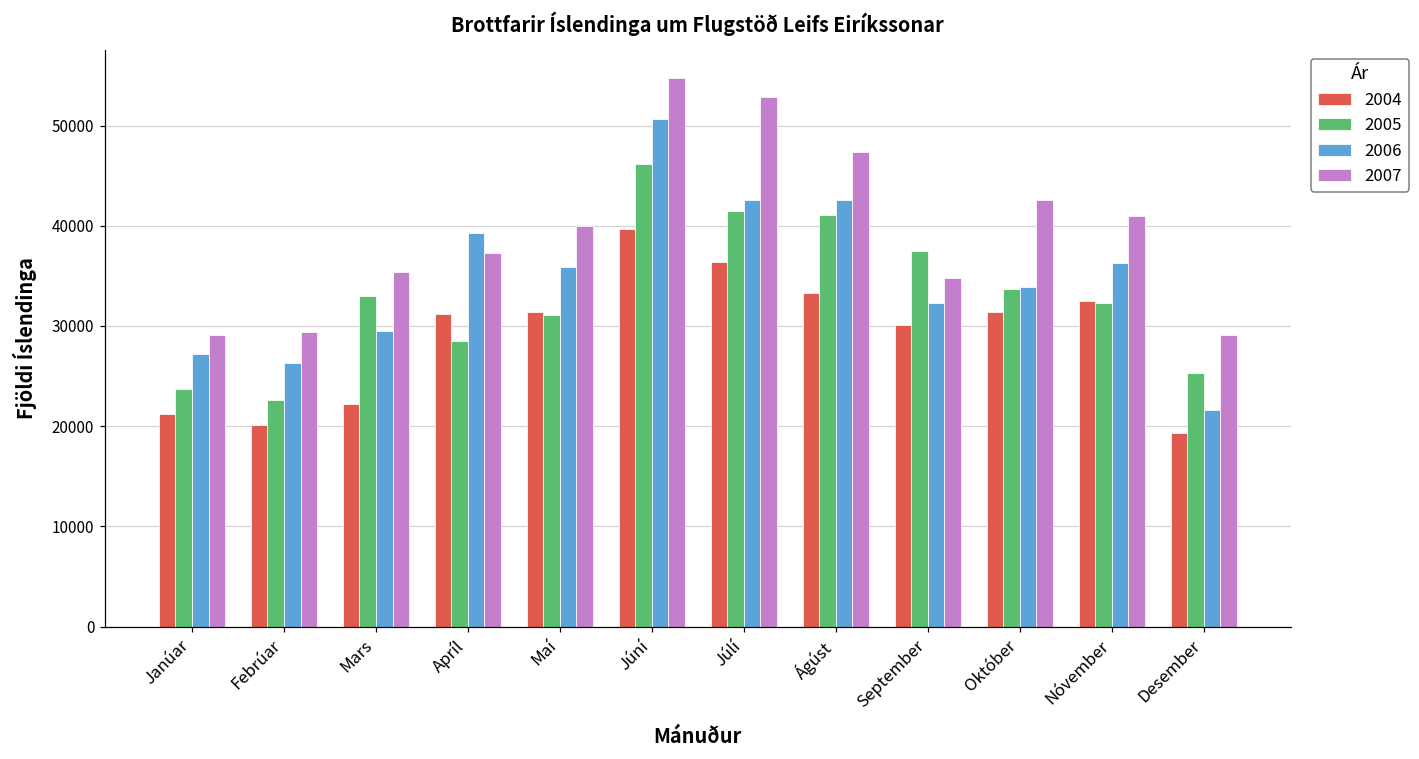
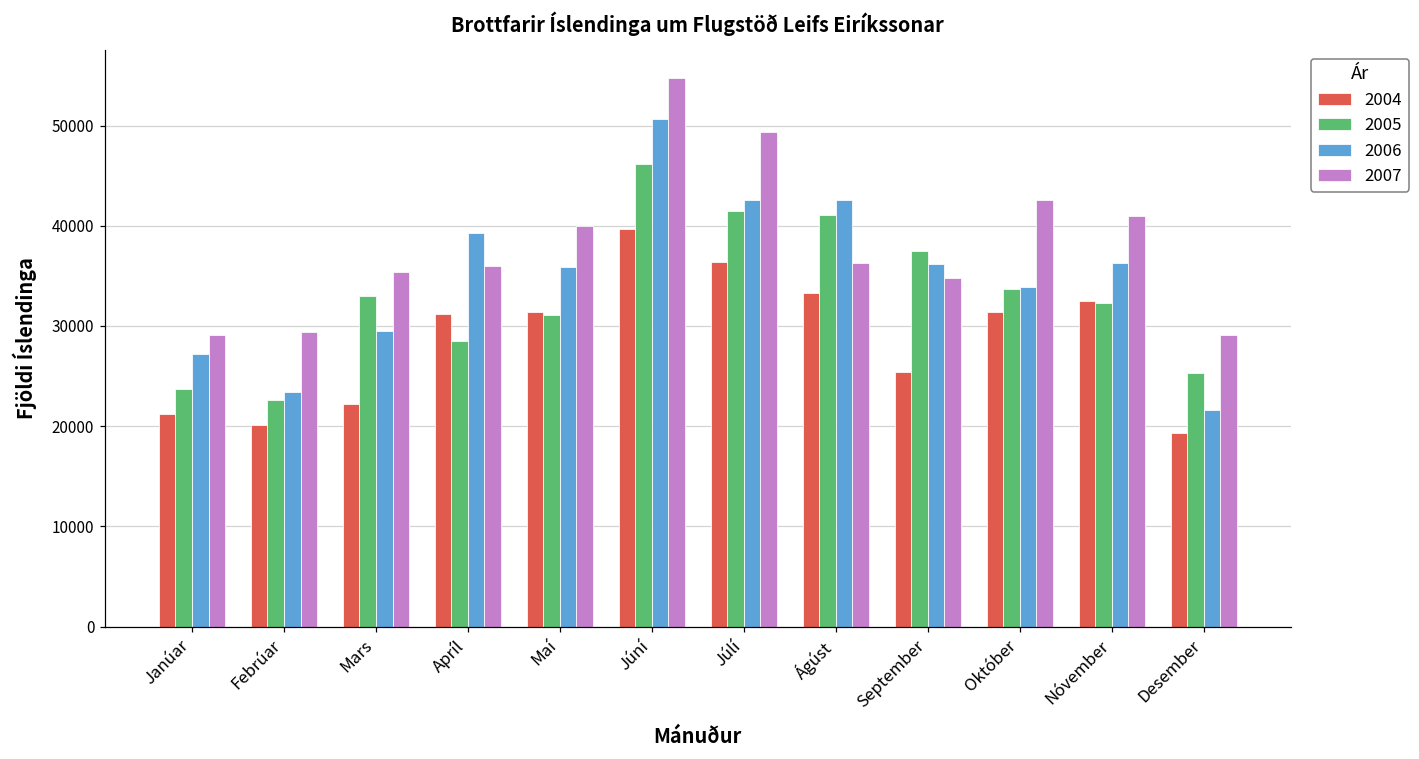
2006, Febrúar: 26000 -> 23000
2007, Apríl: 37000 -> 36000
2007, Júlí: 53000 -> 49000
2007, Ágúst: 47000 -> 36000
2004, September: 30000 -> 25000
2006, September: 32000 -> 36000
